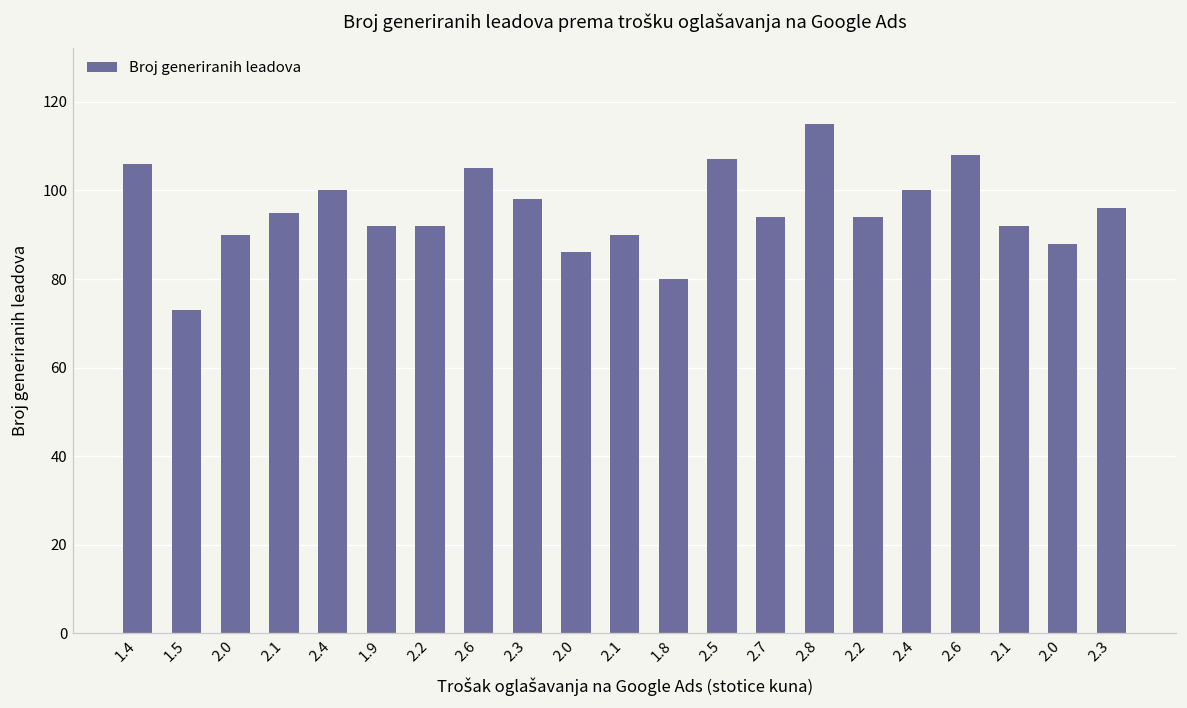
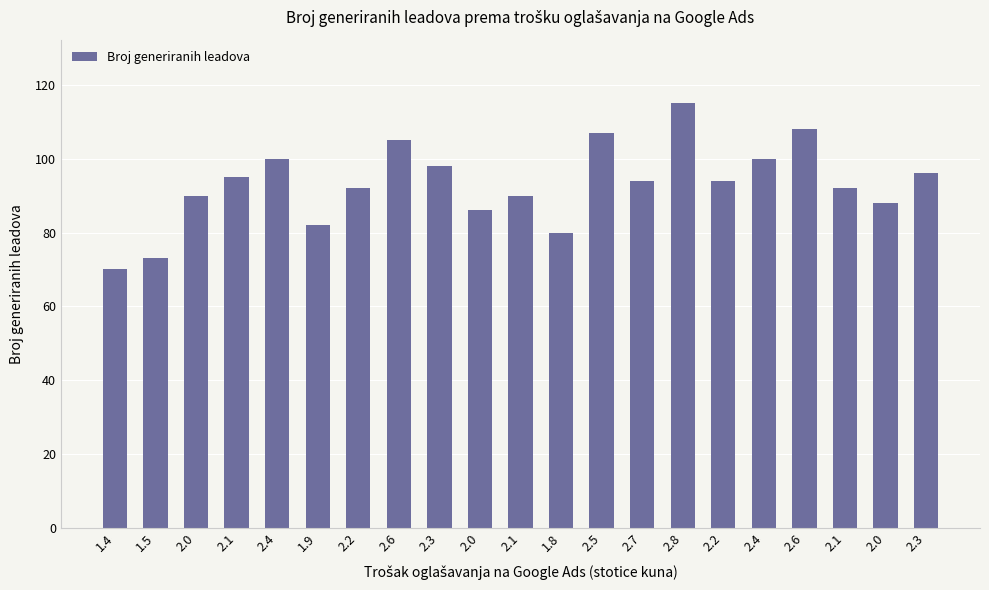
1.4: 106 -> 70
1.9: 92 -> 82
